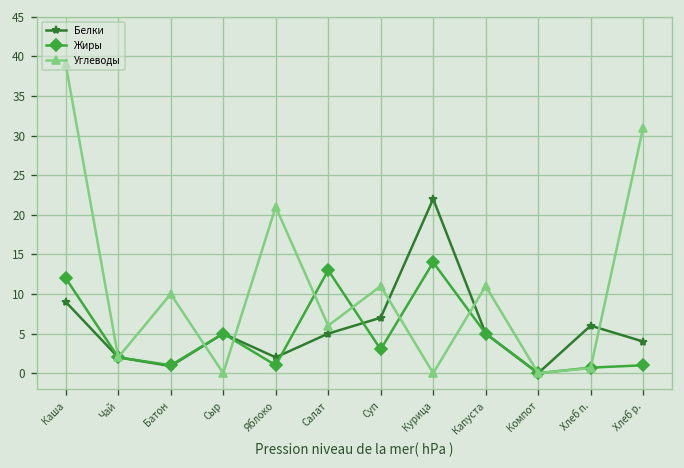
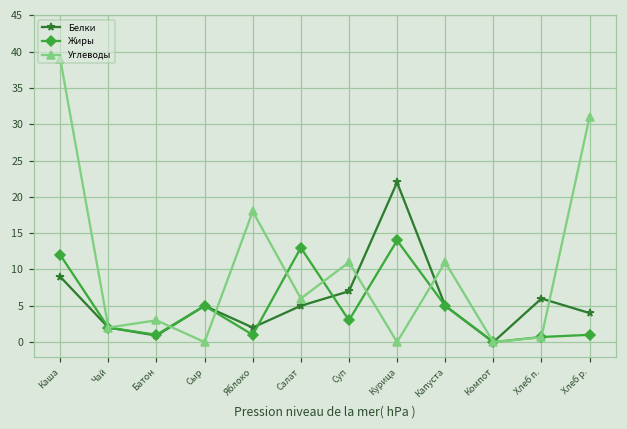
Углеводы, Батон: 10 -> 3
Углеводы, Яблоко: 21 -> 18
